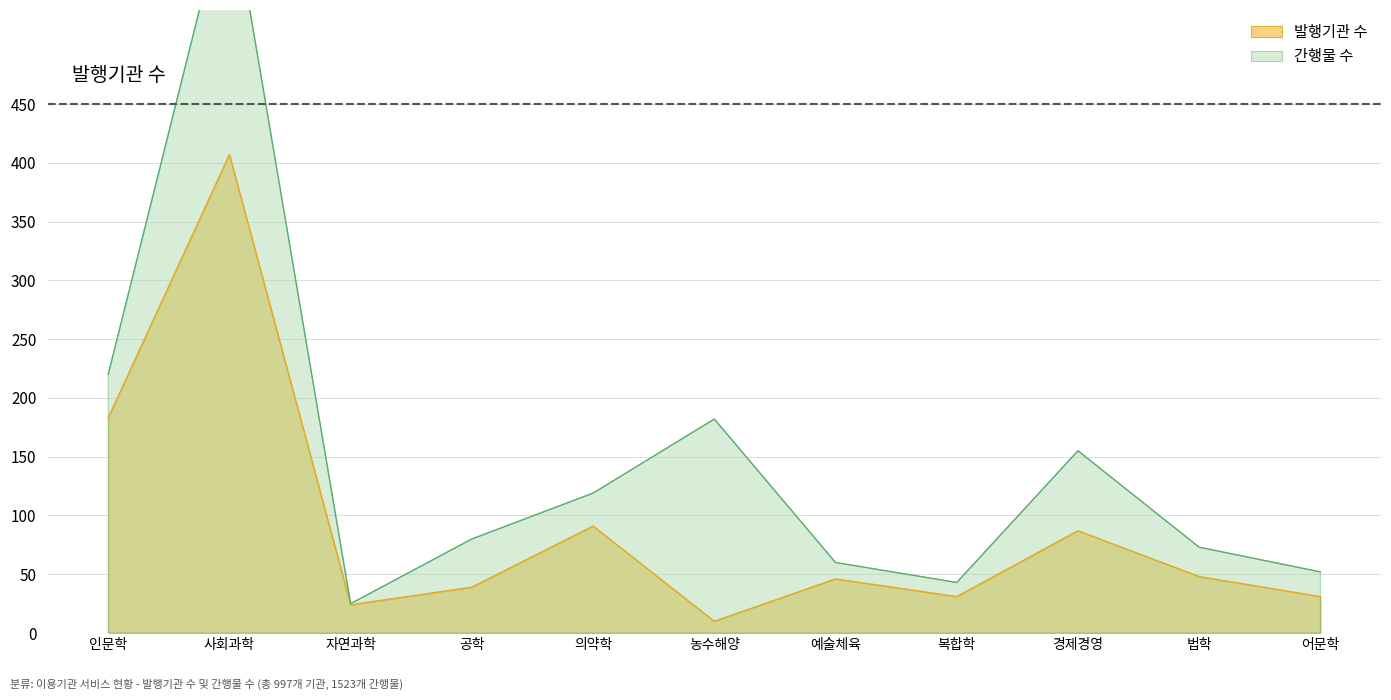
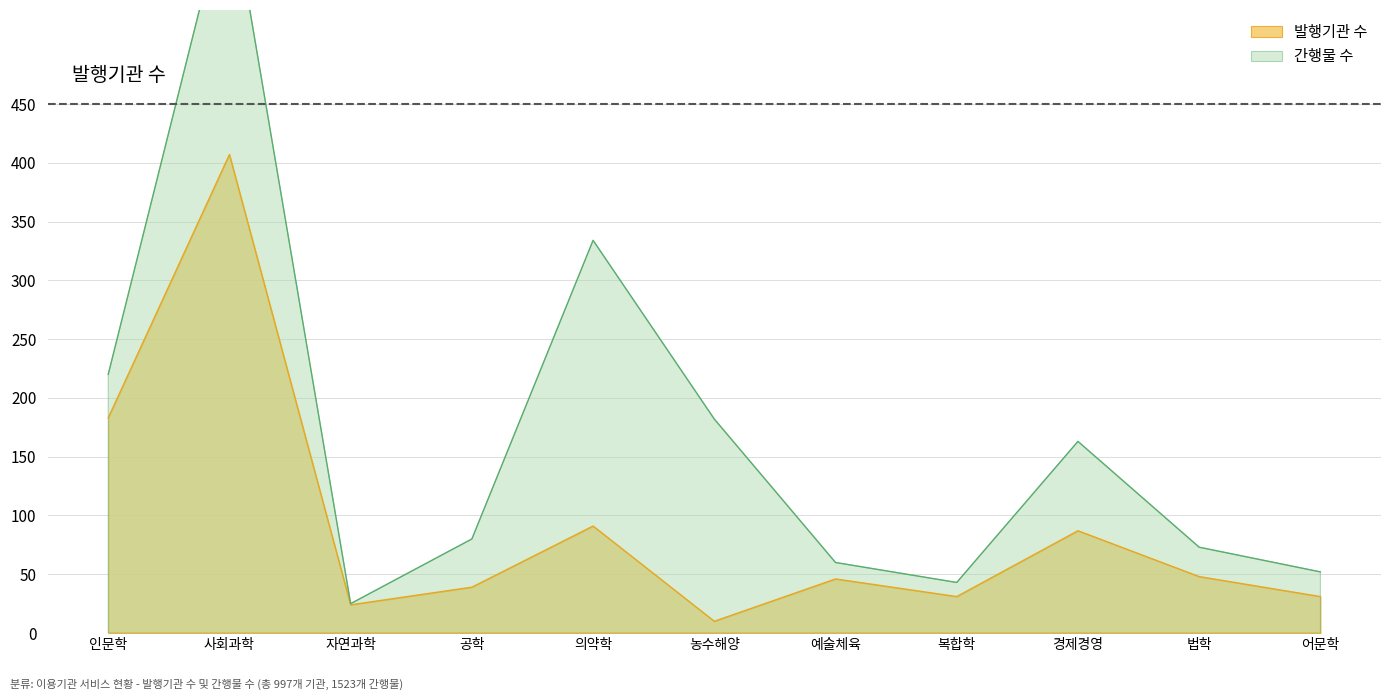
간행물 수, 의약학: 119 -> 334
간행물 수, 경제경영: 155 -> 163
